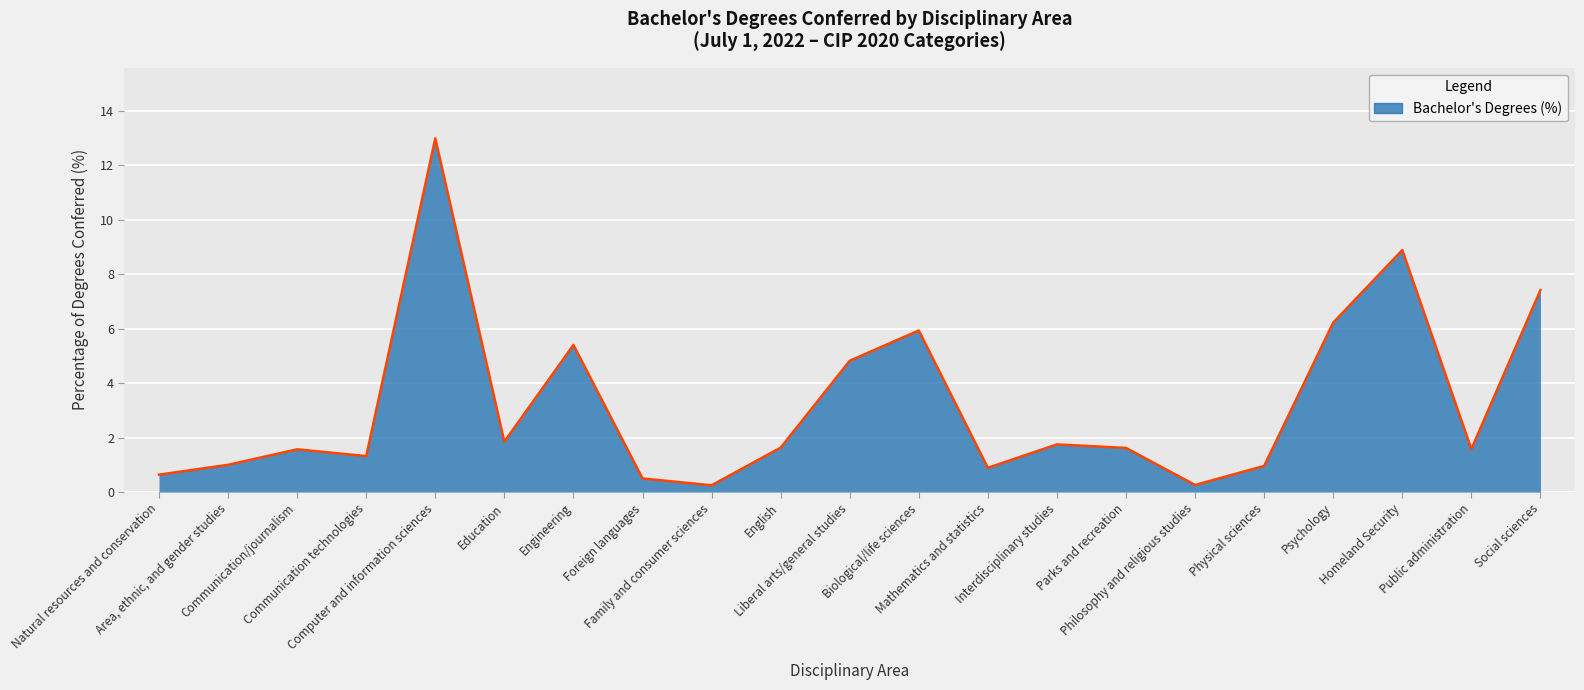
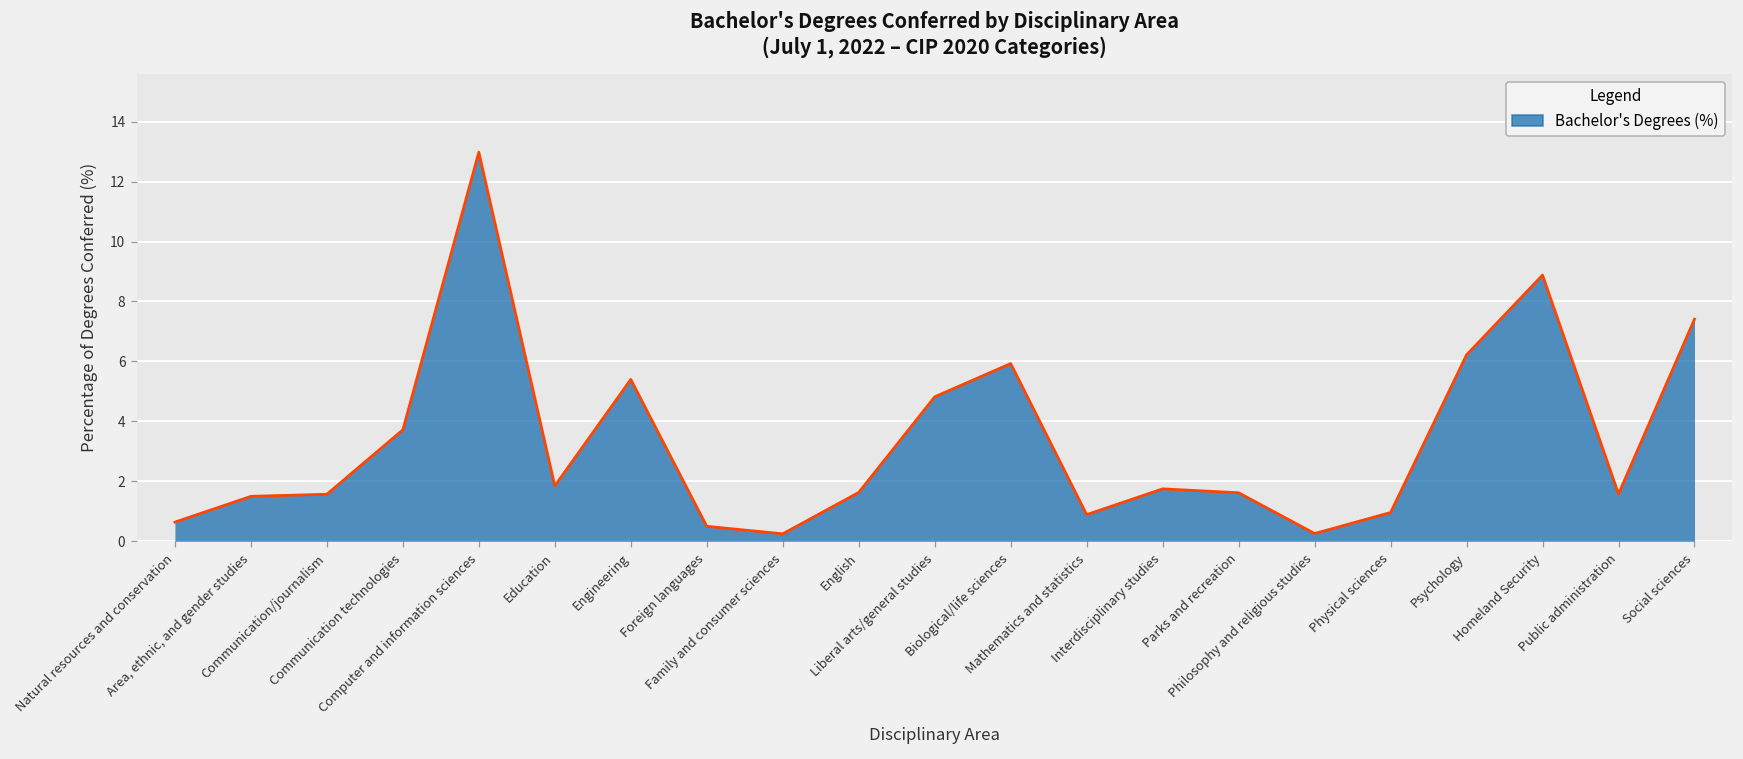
Area, ethnic, and gender studies: 1.0 -> 1.5
Communication technologies: 1.3 -> 3.7
